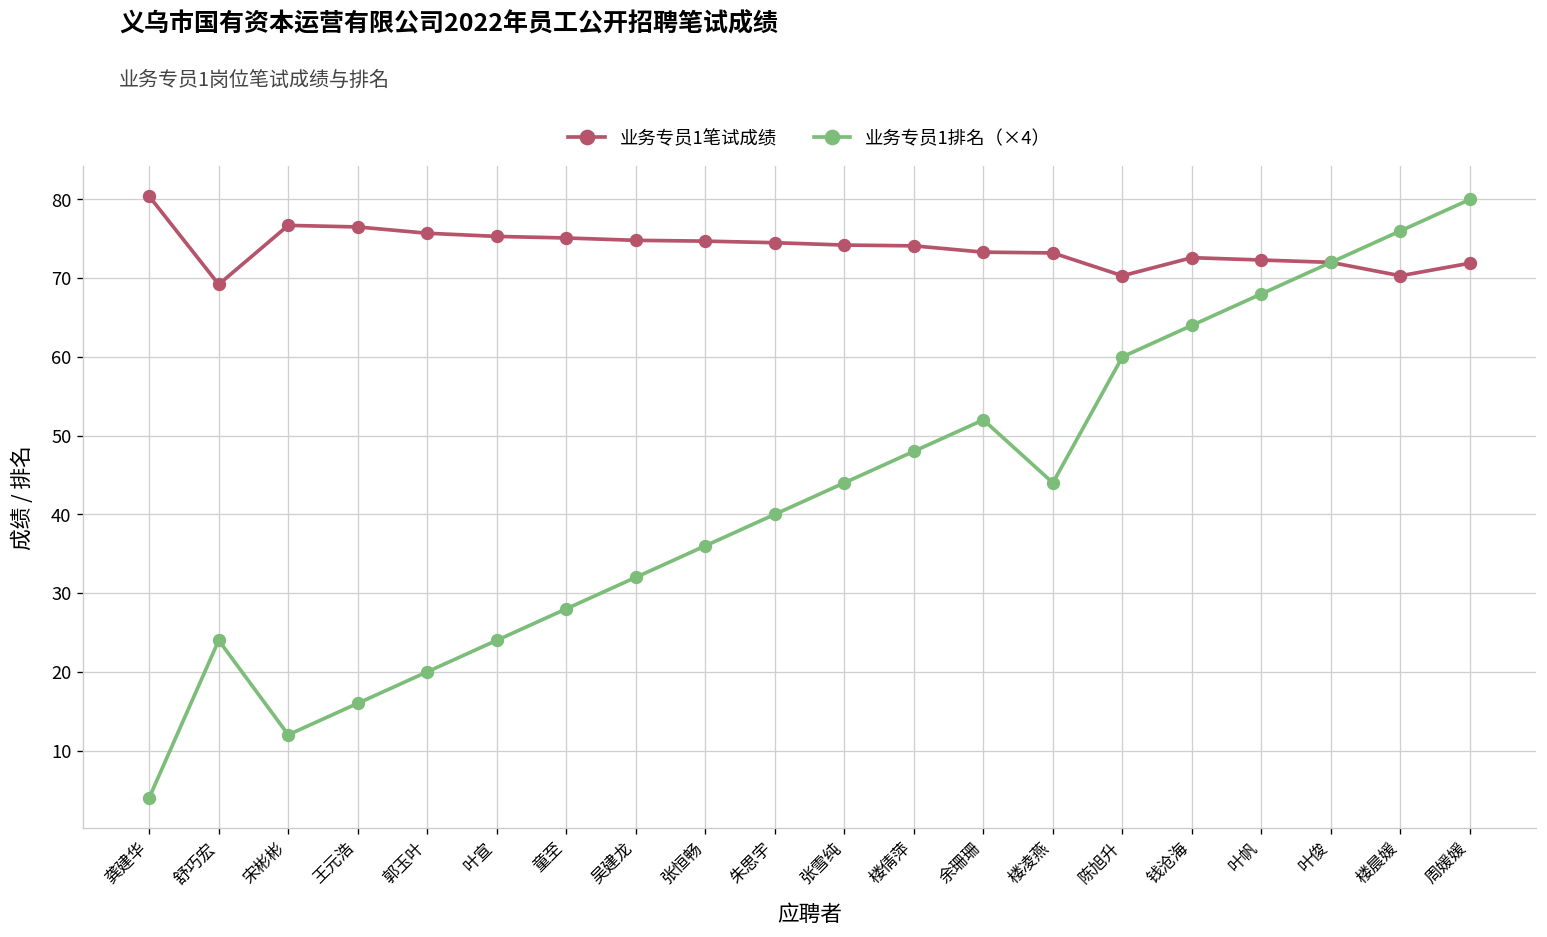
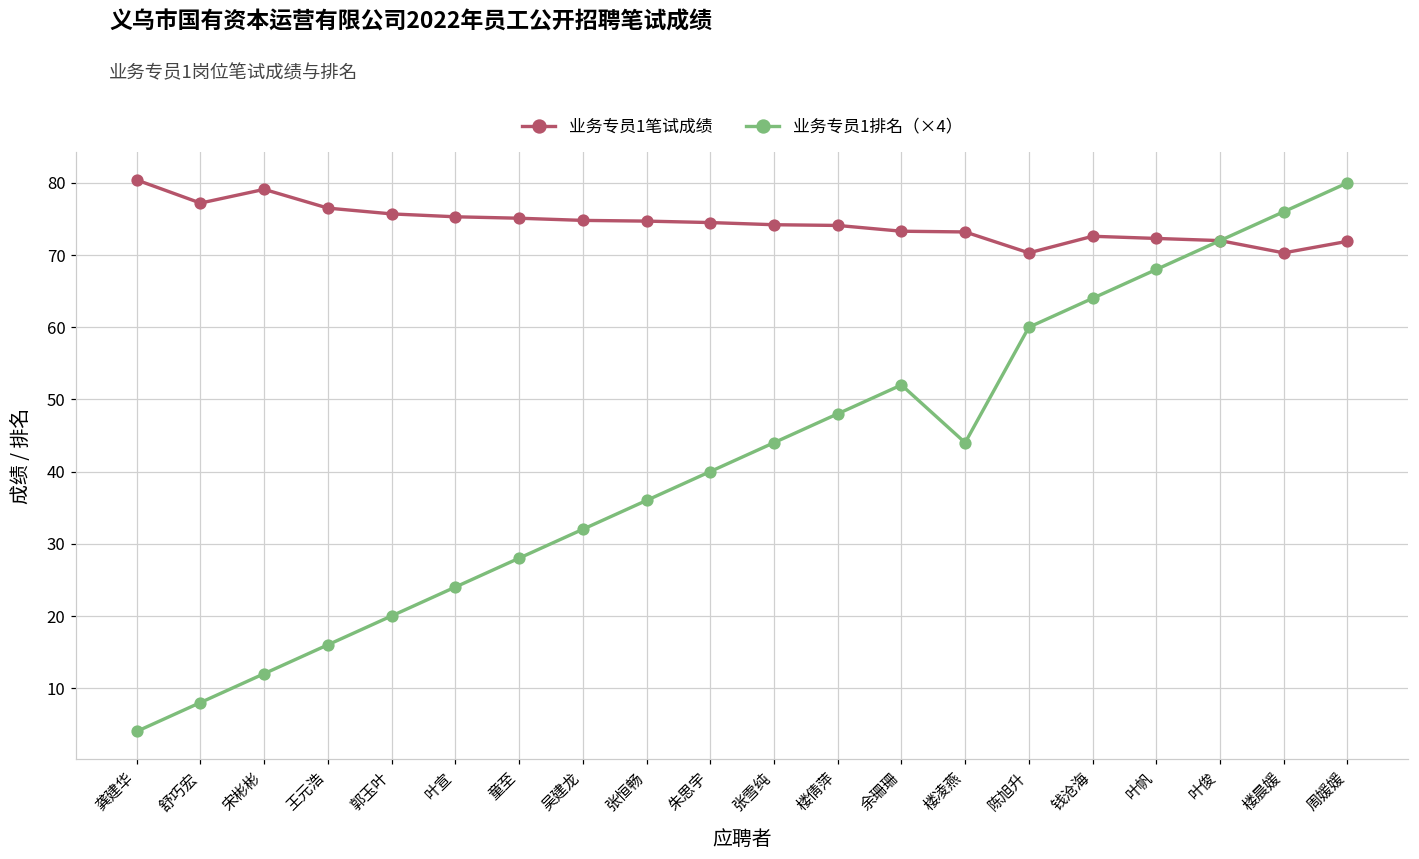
业务专员1笔试成绩, 舒巧宏: 69 -> 77
业务专员1排名（×4）, 舒巧宏: 24 -> 8
业务专员1笔试成绩, 宋彬彬: 77 -> 79
